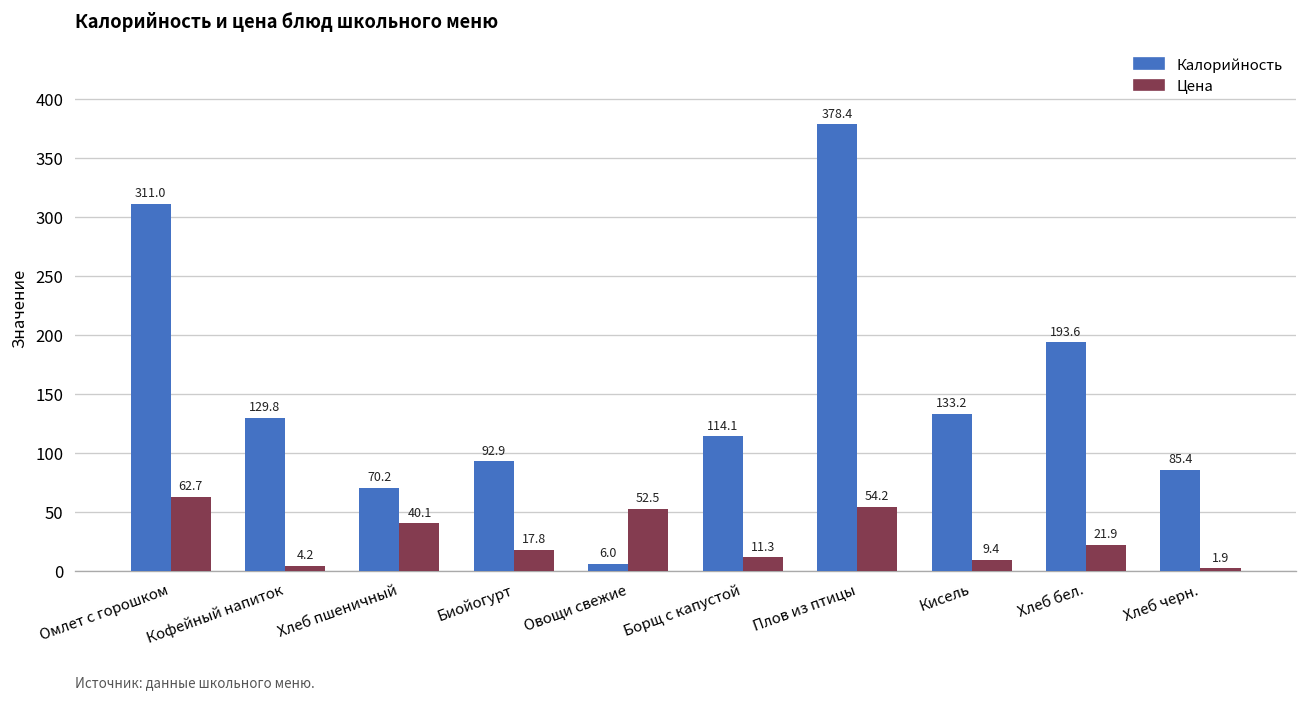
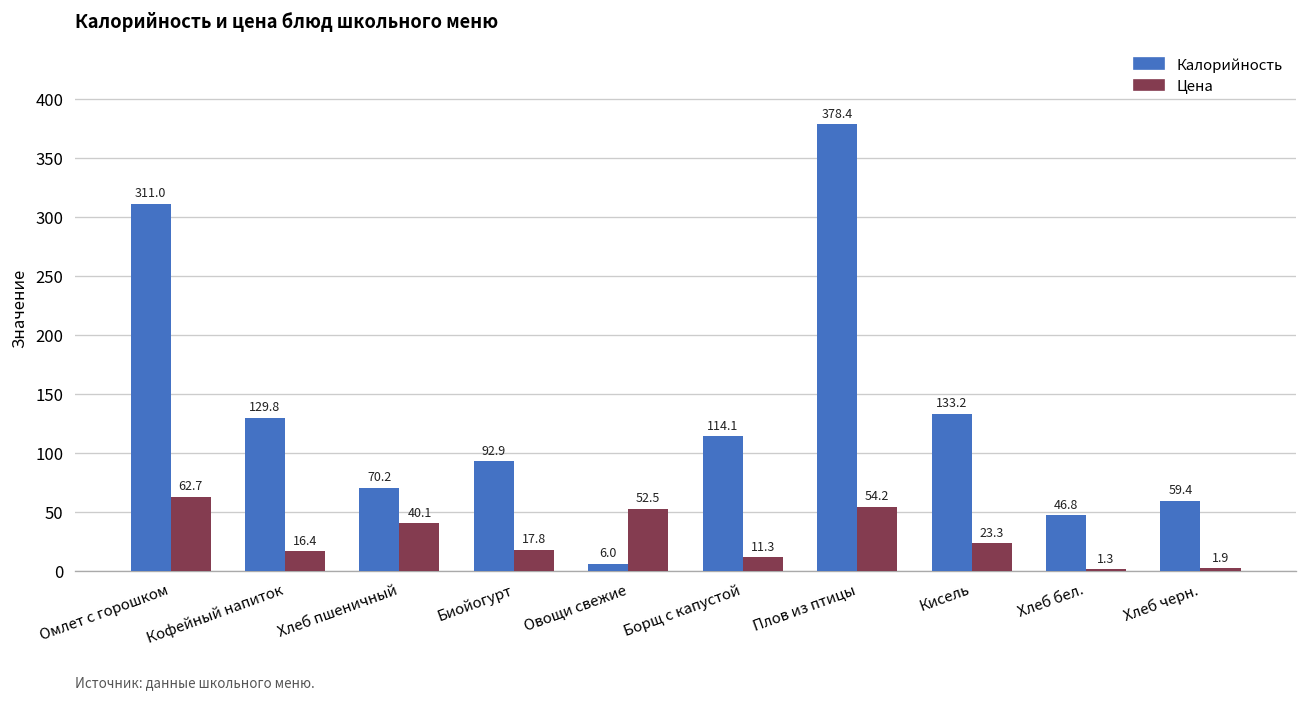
Цена, Кофейный напиток: 4.2 -> 16.4
Цена, Кисель: 9.4 -> 23.3
Калорийность, Хлеб бел.: 193.6 -> 46.8
Цена, Хлеб бел.: 21.9 -> 1.3
Калорийность, Хлеб черн.: 85.4 -> 59.4
